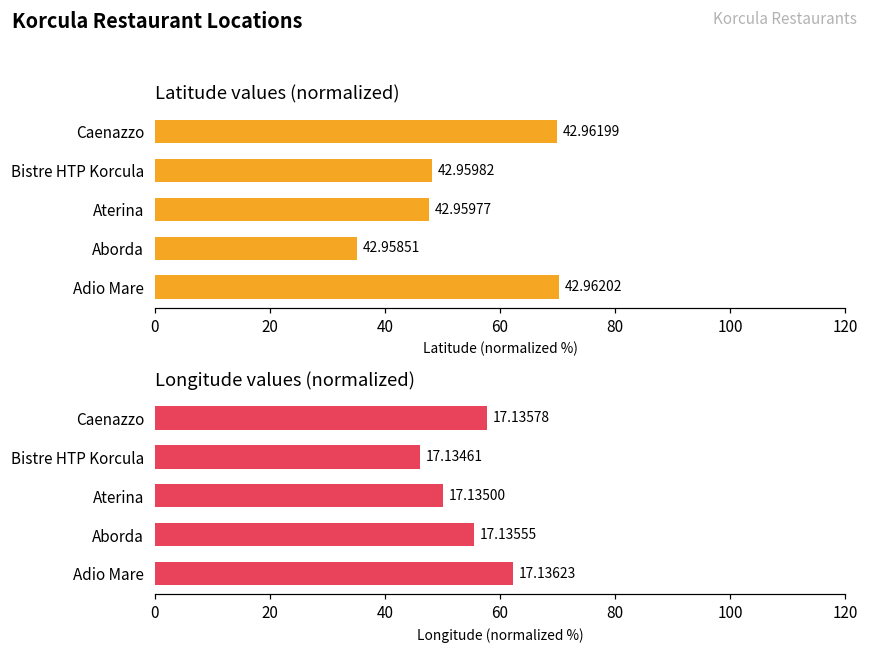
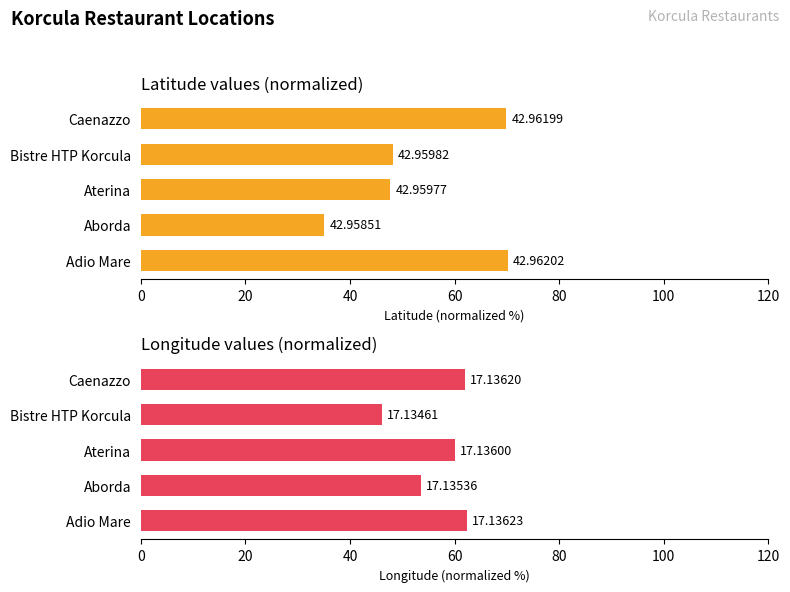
Longitude values (normalized), Caenazzo: 17.13578 -> 17.13620
Longitude values (normalized), Aterina: 17.13500 -> 17.13600
Longitude values (normalized), Aborda: 17.13555 -> 17.13536
